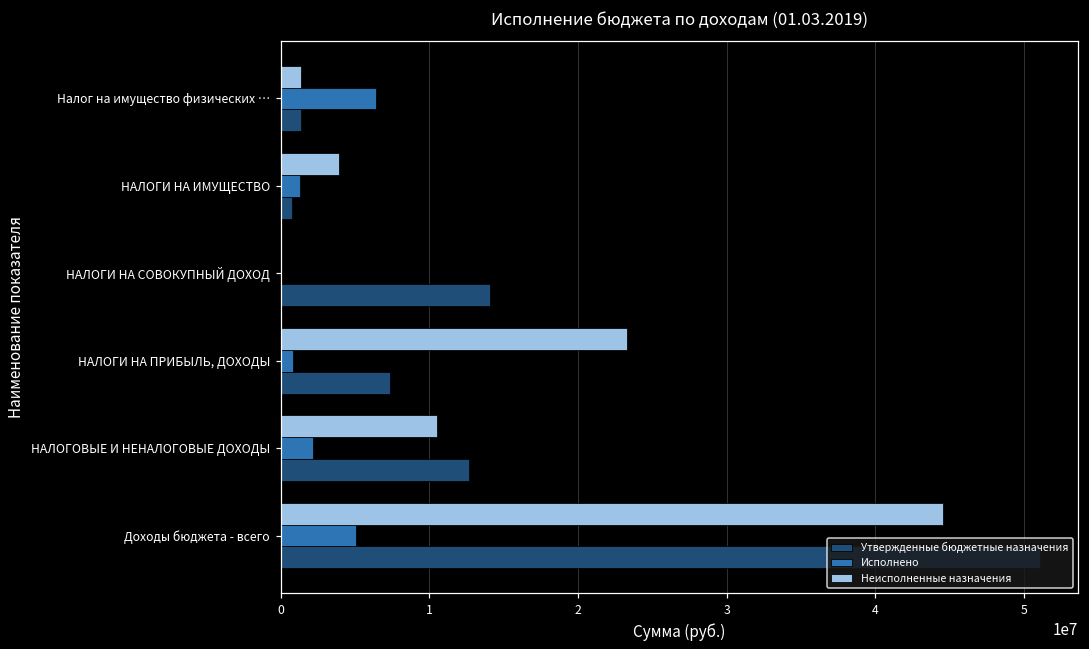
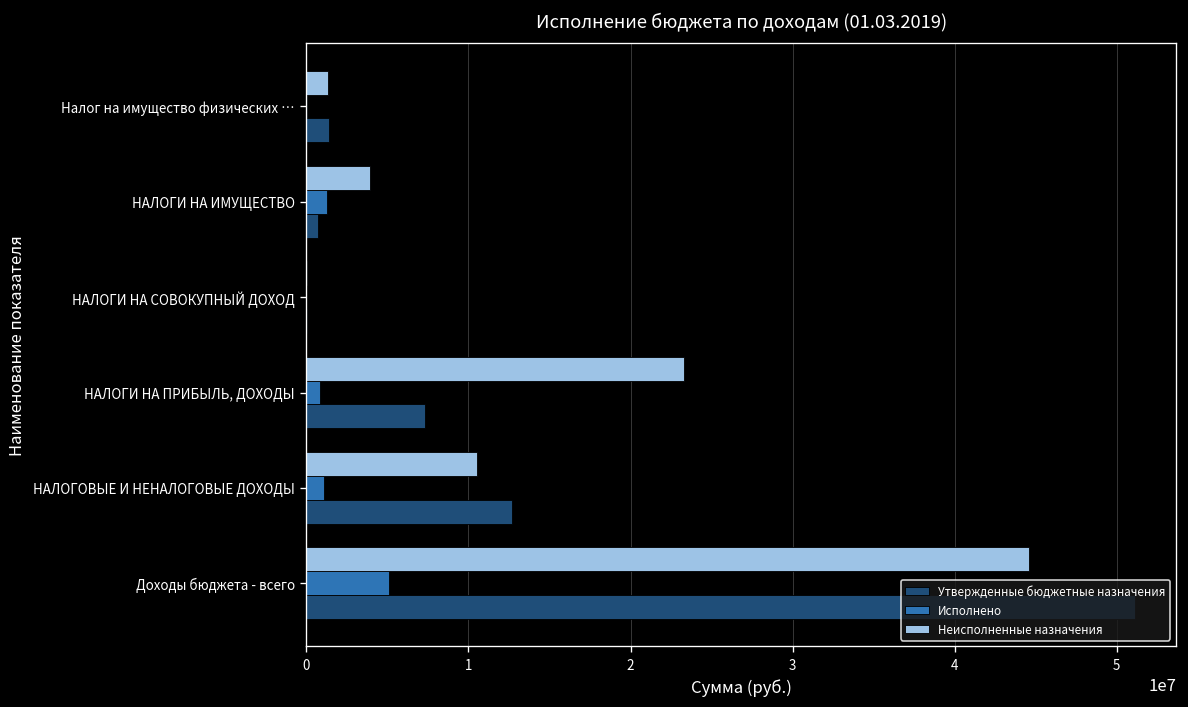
Исполнено, Налог на имущество физических …: 6400000 -> 0
Утвержденные бюджетные назначения, НАЛОГИ НА СОВОКУПНЫЙ ДОХОД: 14100000 -> 0
Исполнено, НАЛОГОВЫЕ И НЕНАЛОГОВЫЕ ДОХОДЫ: 2200000 -> 1100000
